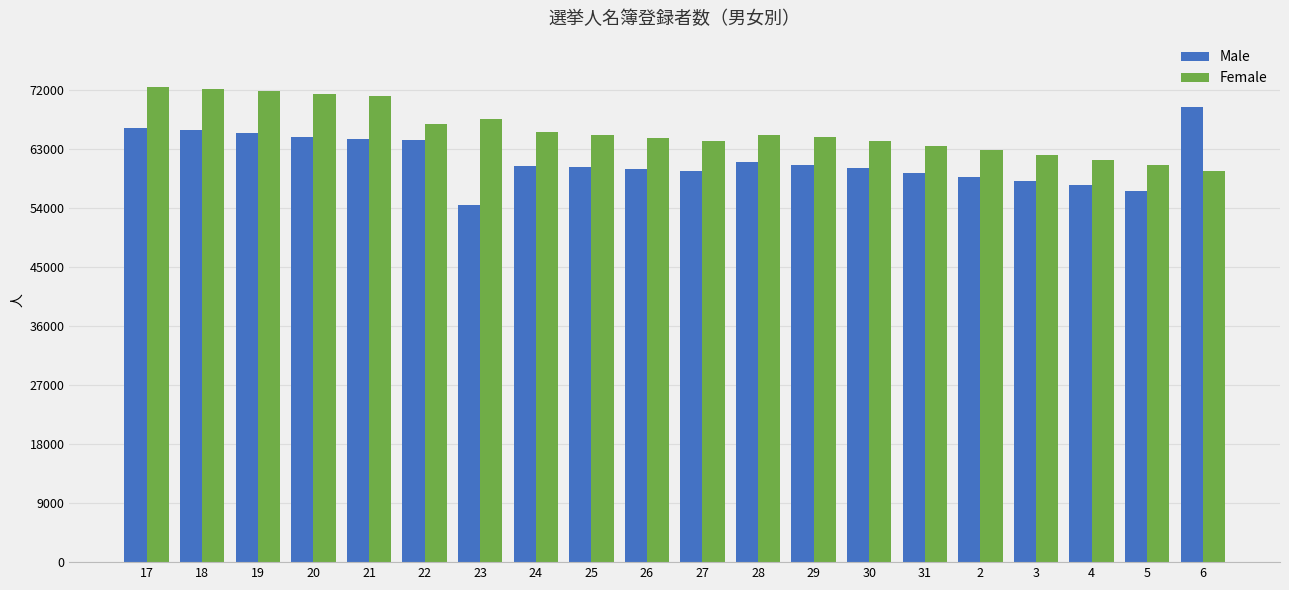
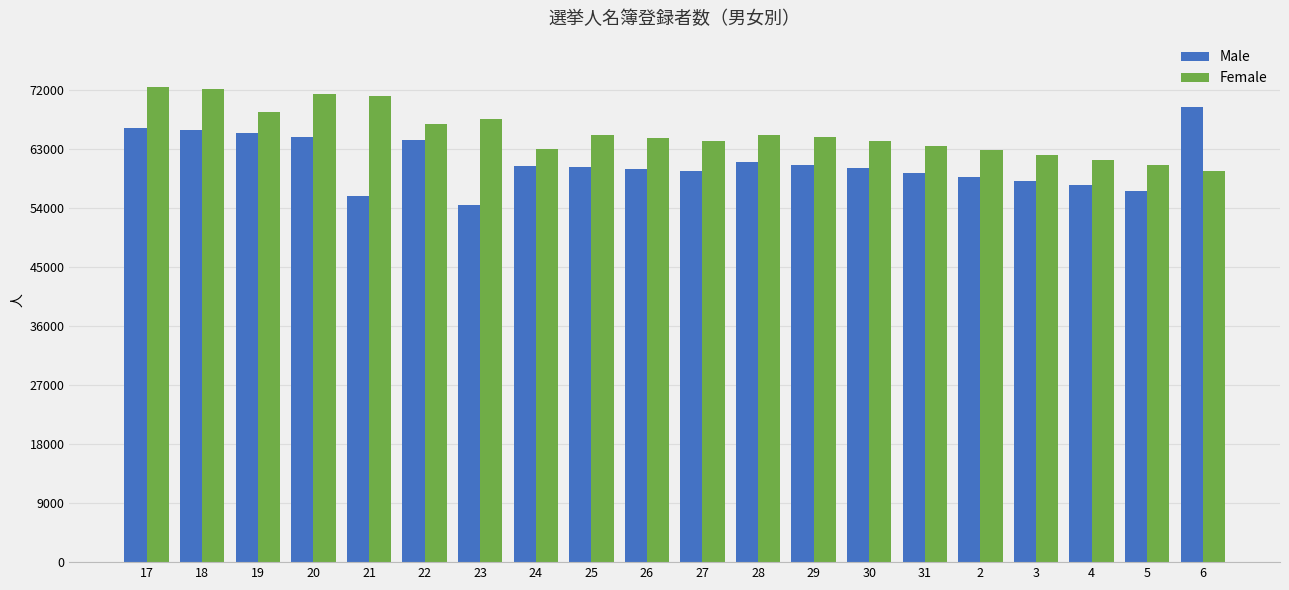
Female, 19: 72000 -> 69000
Male, 21: 65000 -> 56000
Female, 24: 66000 -> 63000
